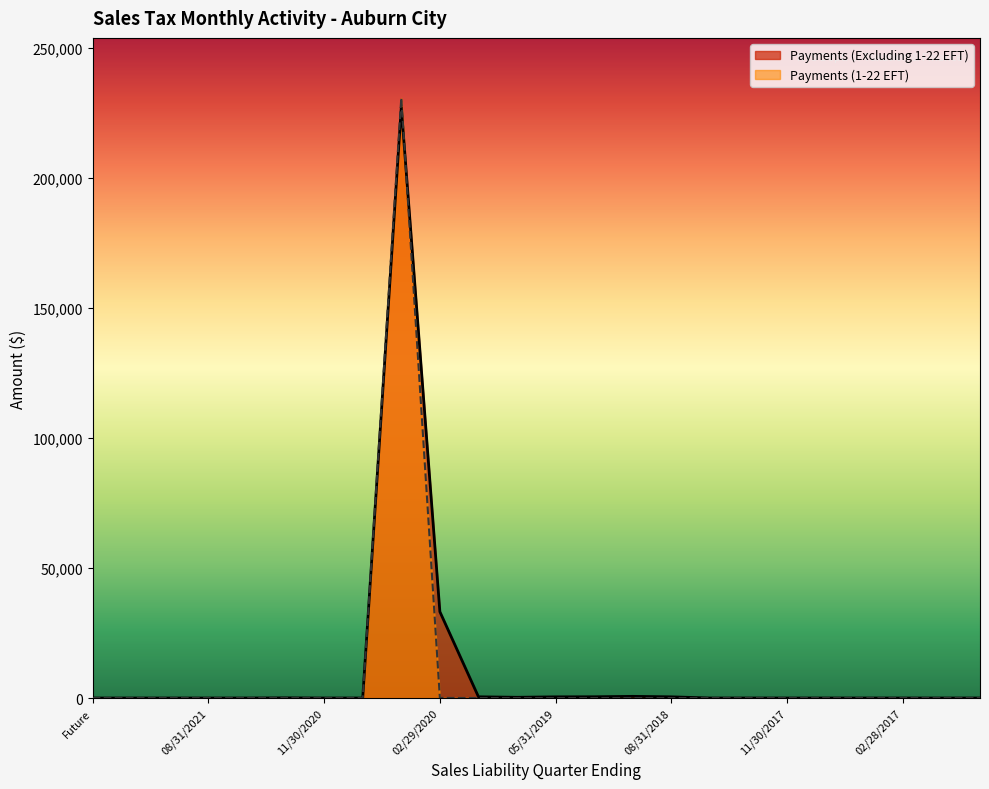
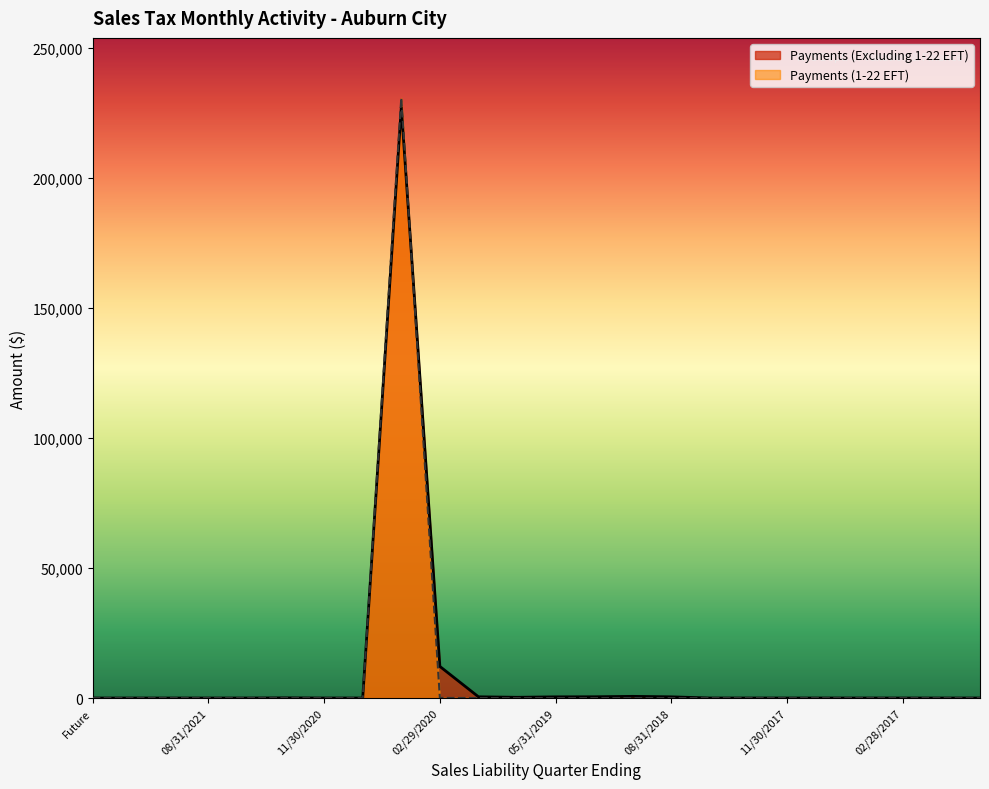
Payments (Excluding 1-22 EFT), 02/29/2020: 33,000 -> 12,000
